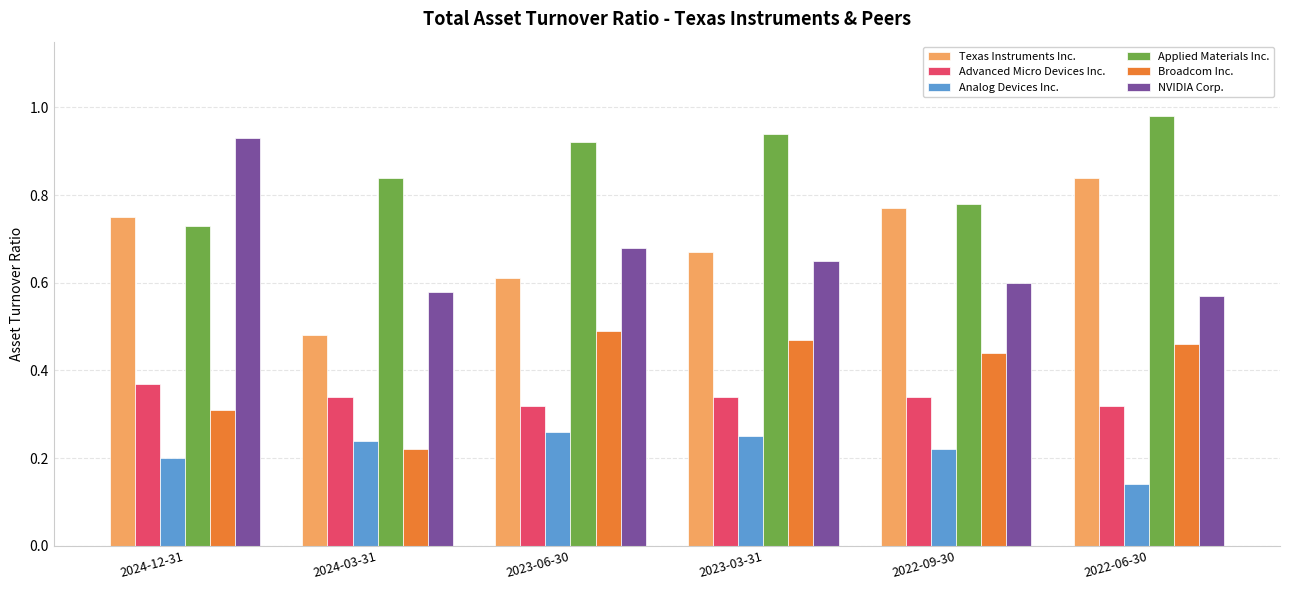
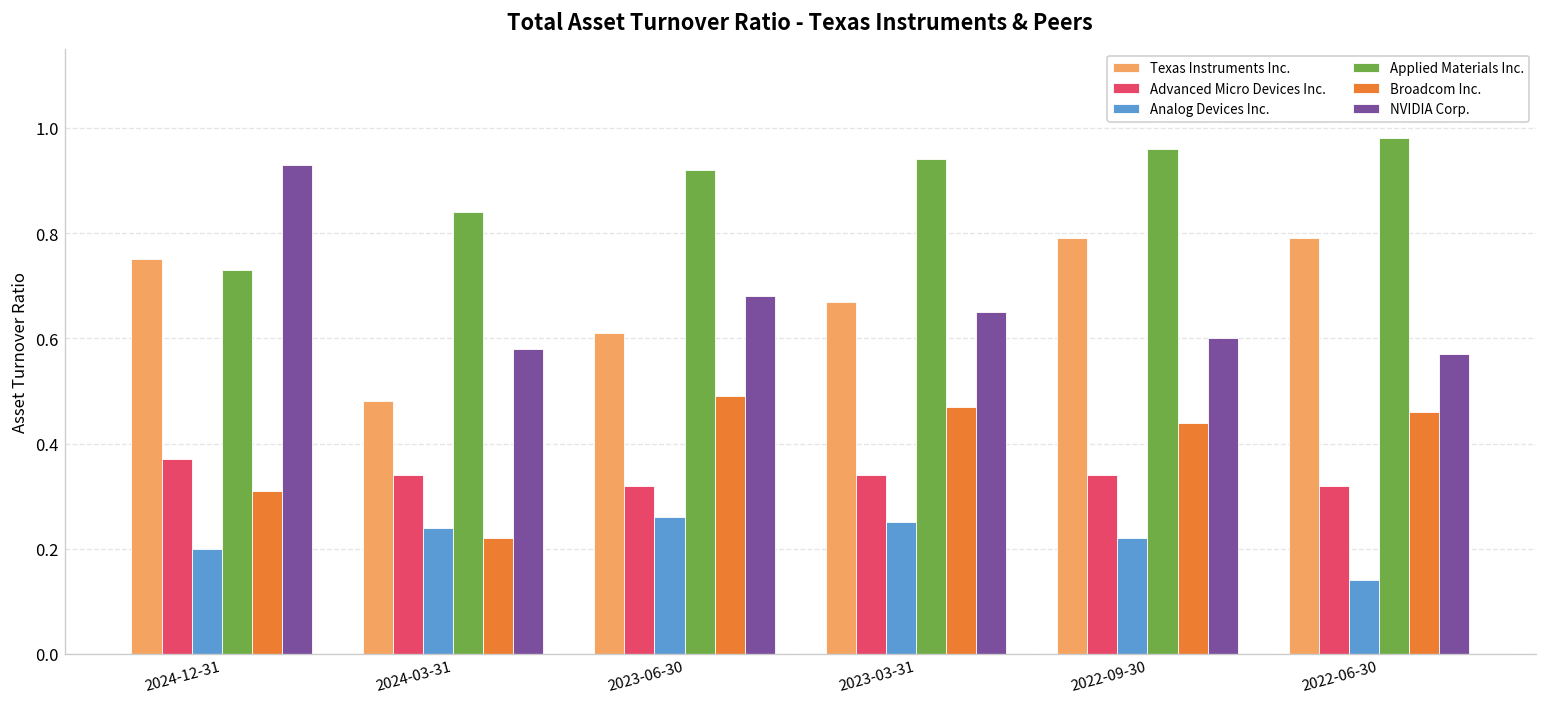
Texas Instruments Inc., 2022-09-30: 0.77 -> 0.79
Applied Materials Inc., 2022-09-30: 0.78 -> 0.96
Texas Instruments Inc., 2022-06-30: 0.84 -> 0.79
